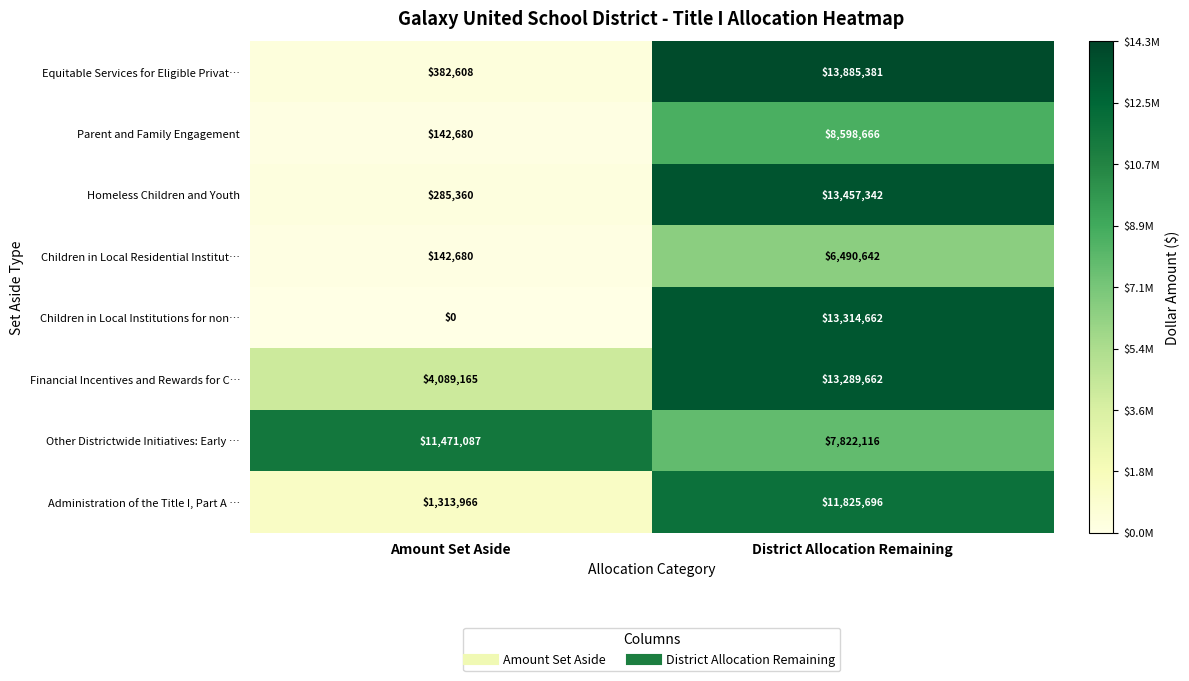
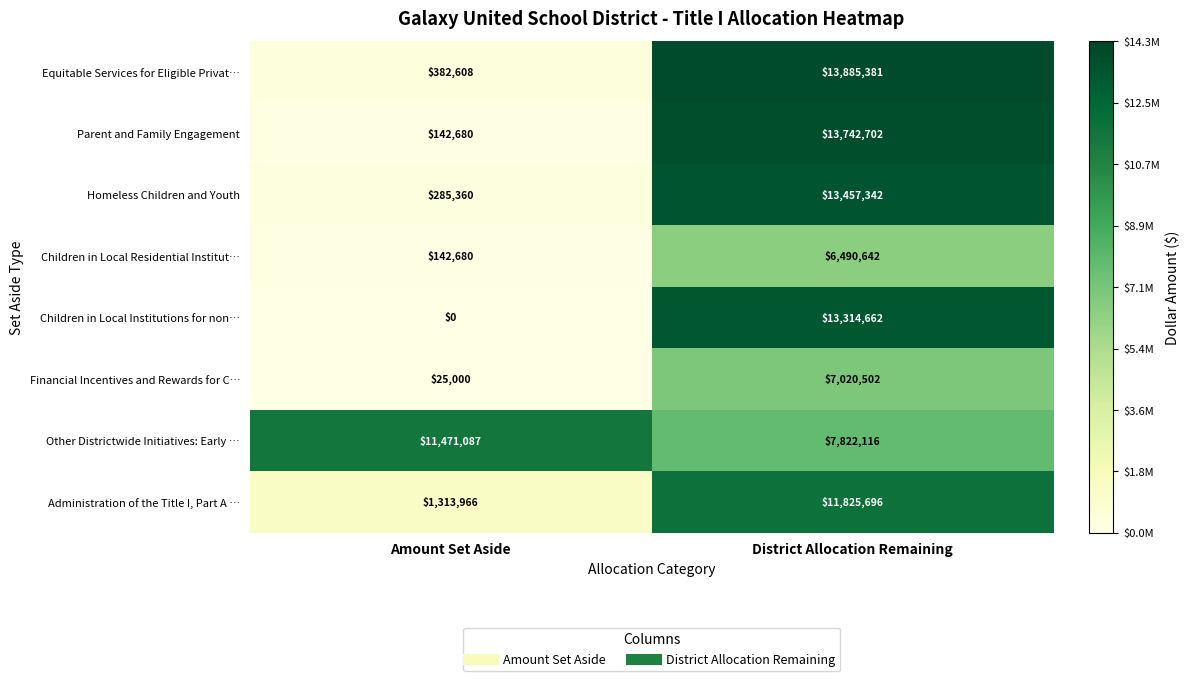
Parent and Family Engagement, District Allocation Remaining: $8,598,666 -> $13,742,702
Financial Incentives and Rewards for C…, Amount Set Aside: $4,089,165 -> $25,000
Financial Incentives and Rewards for C…, District Allocation Remaining: $13,289,662 -> $7,020,502
